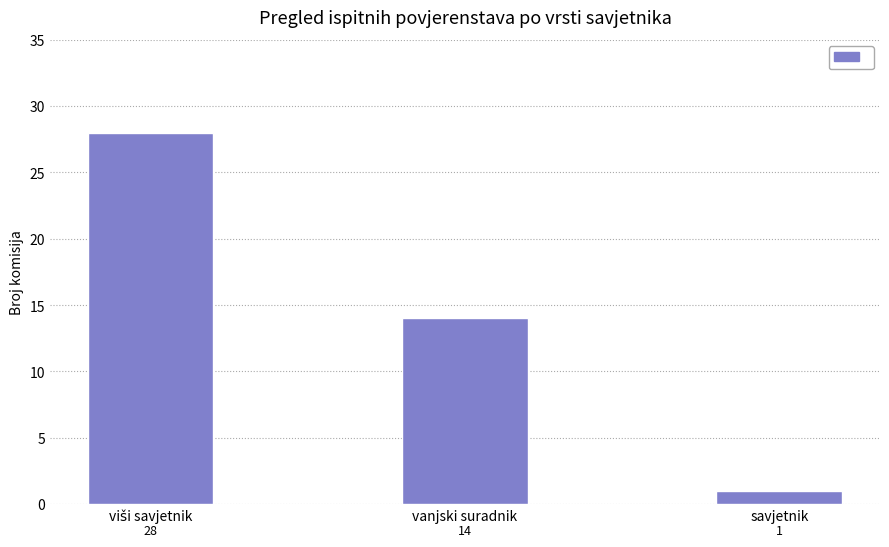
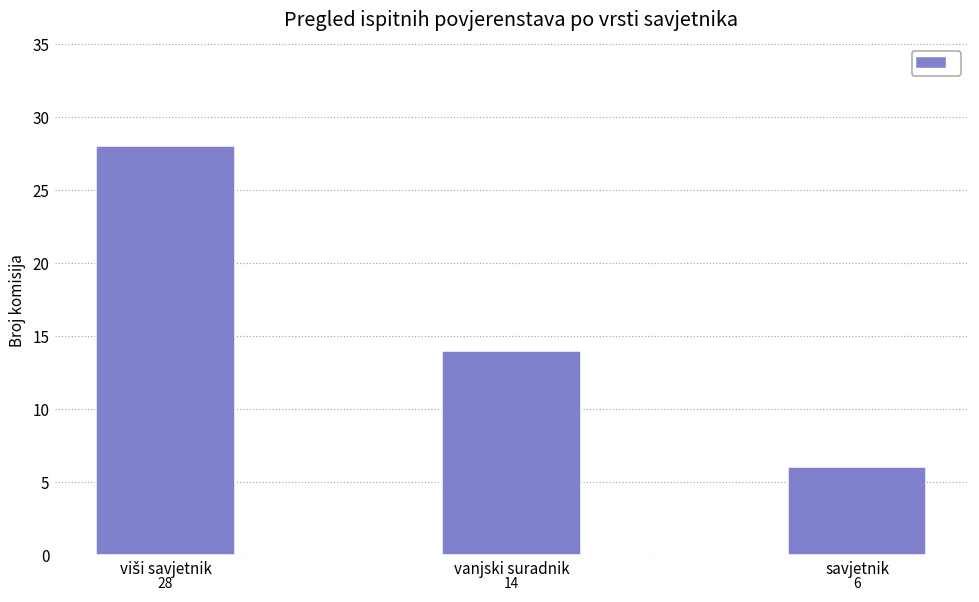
savjetnik: 1 -> 6
